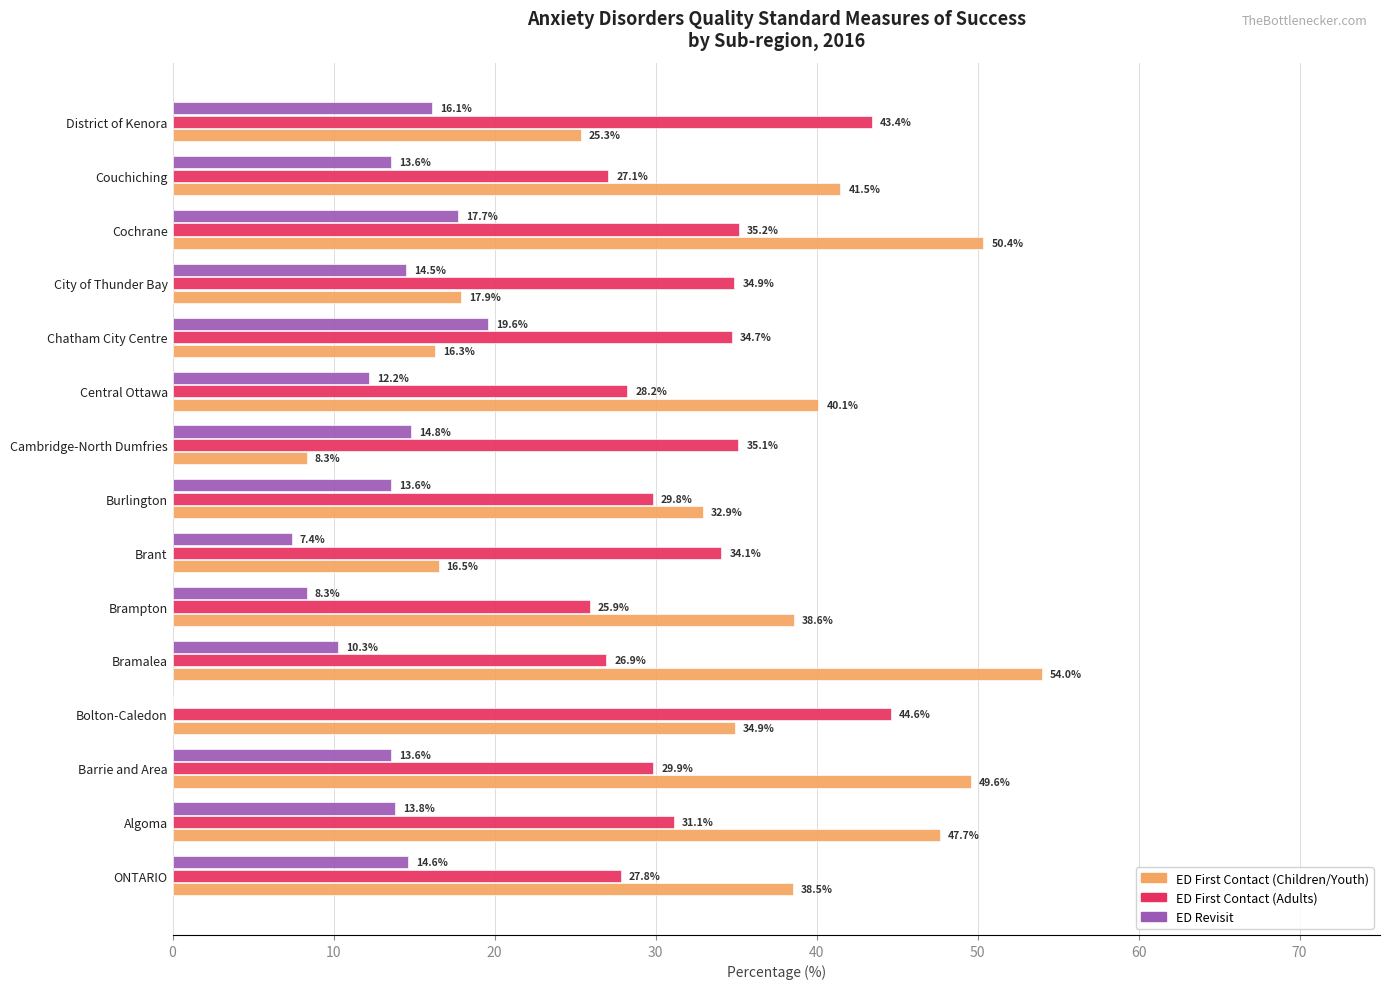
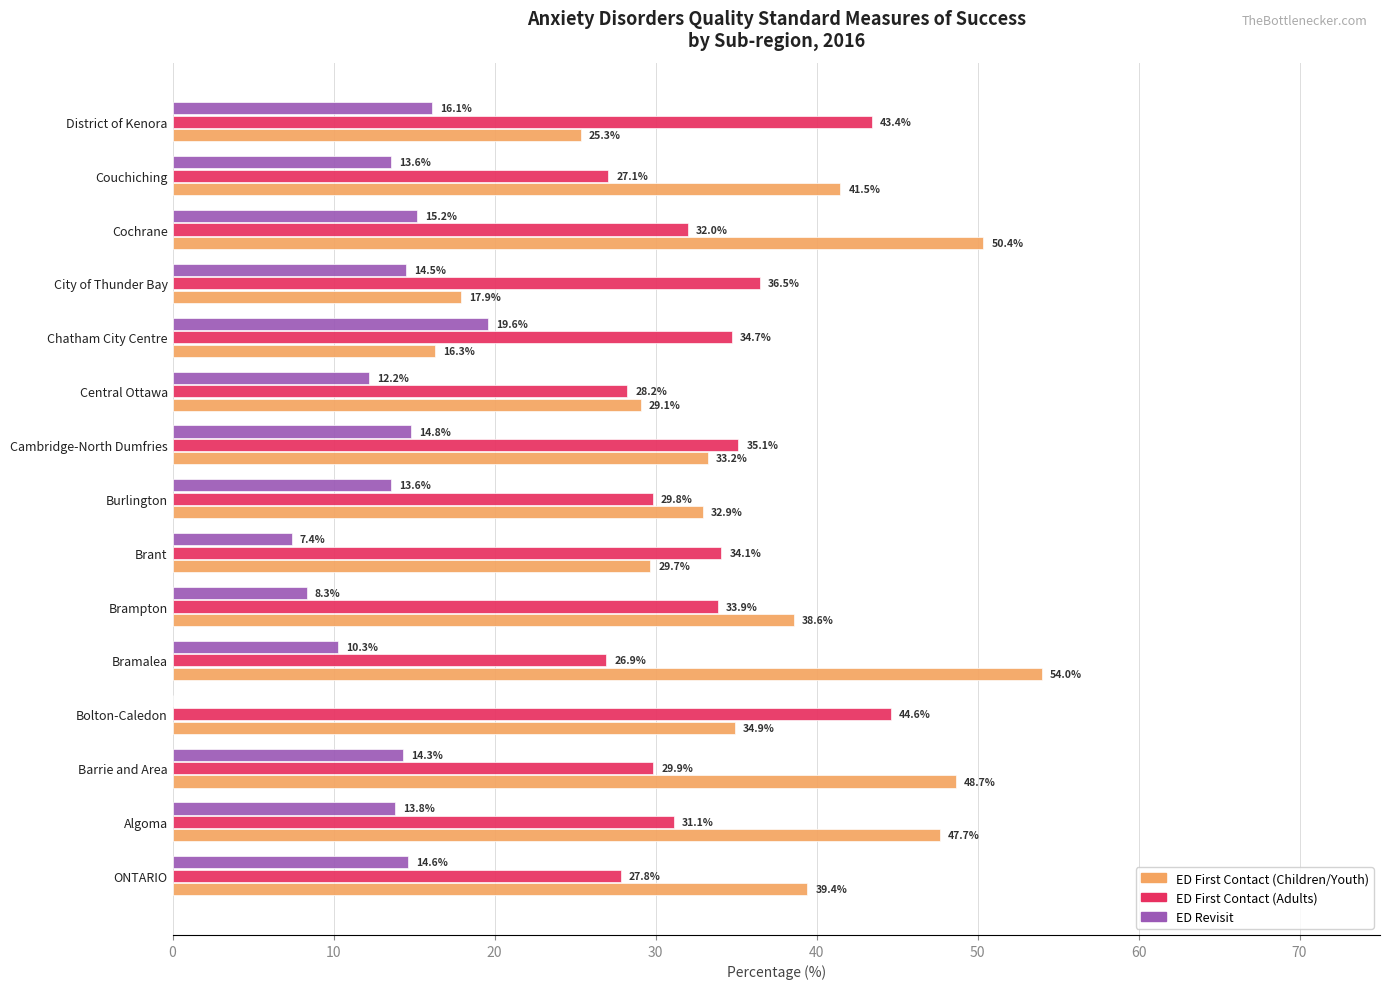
ED Revisit, Cochrane: 17.7% -> 15.2%
ED First Contact (Adults), Cochrane: 35.2% -> 32.0%
ED First Contact (Adults), City of Thunder Bay: 34.9% -> 36.5%
ED First Contact (Children/Youth), Central Ottawa: 40.1% -> 29.1%
ED First Contact (Children/Youth), Cambridge-North Dumfries: 8.3% -> 33.2%
ED First Contact (Children/Youth), Brant: 16.5% -> 29.7%
ED First Contact (Adults), Brampton: 25.9% -> 33.9%
ED Revisit, Barrie and Area: 13.6% -> 14.3%
ED First Contact (Children/Youth), Barrie and Area: 49.6% -> 48.7%
ED First Contact (Children/Youth), ONTARIO: 38.5% -> 39.4%
